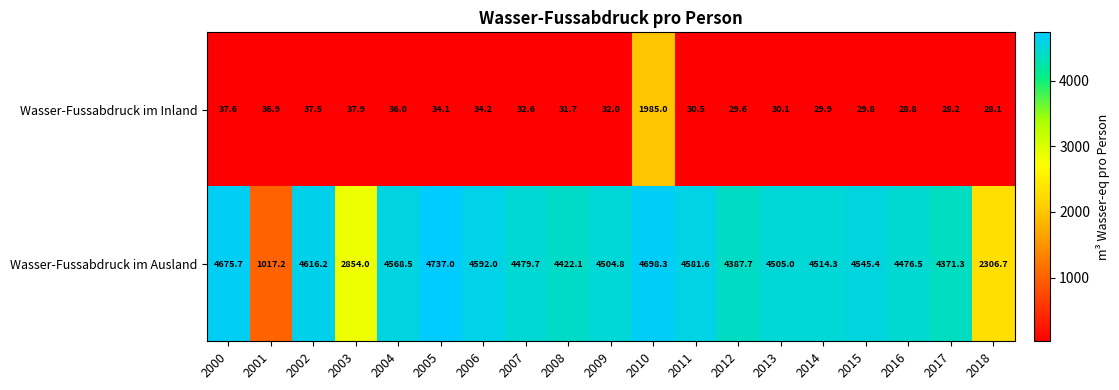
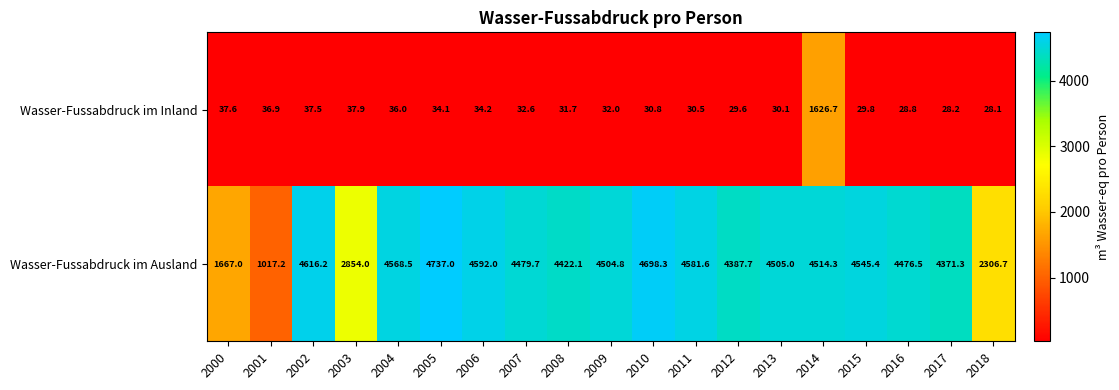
Wasser-Fussabdruck im Inland, 2010: 1985.0 -> 30.8
Wasser-Fussabdruck im Inland, 2014: 29.9 -> 1626.7
Wasser-Fussabdruck im Ausland, 2000: 4675.7 -> 1667.0
